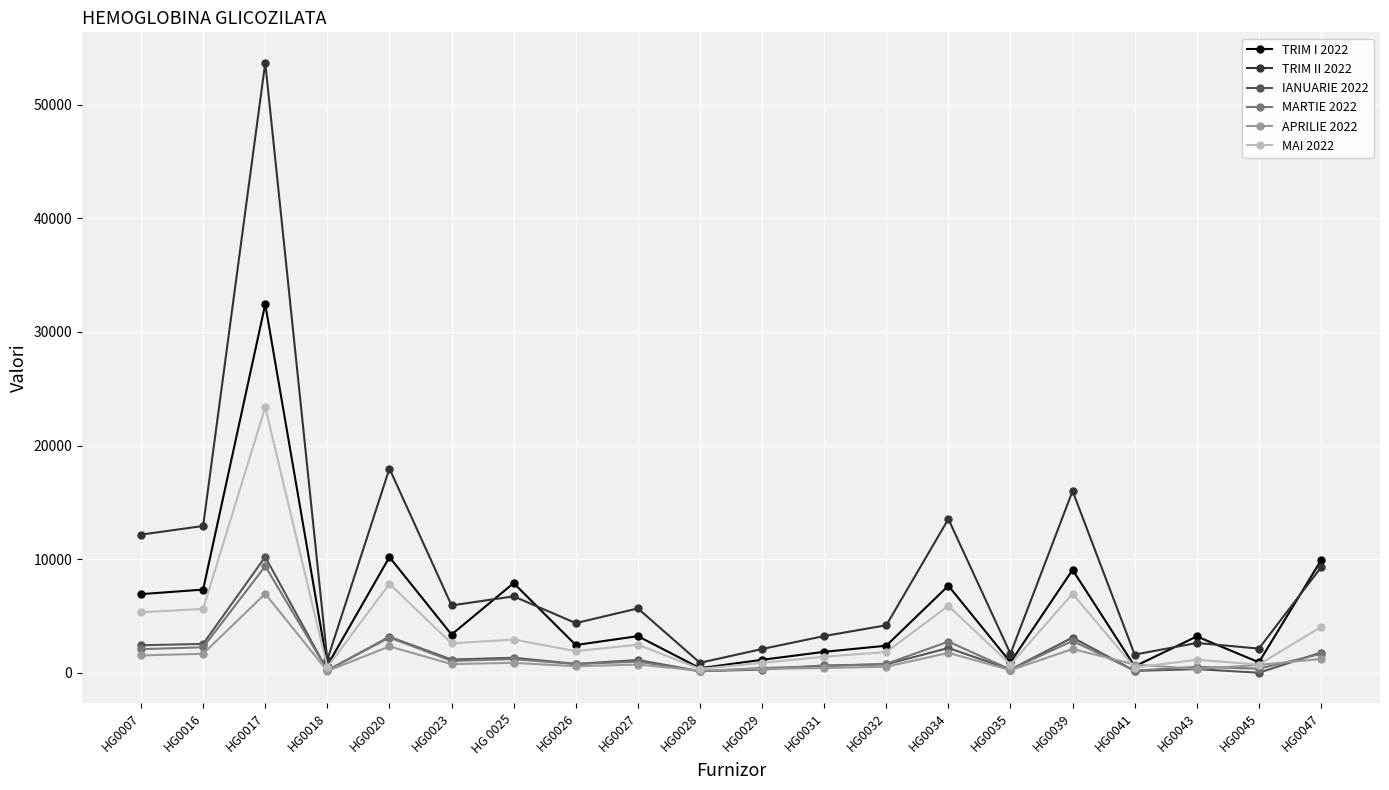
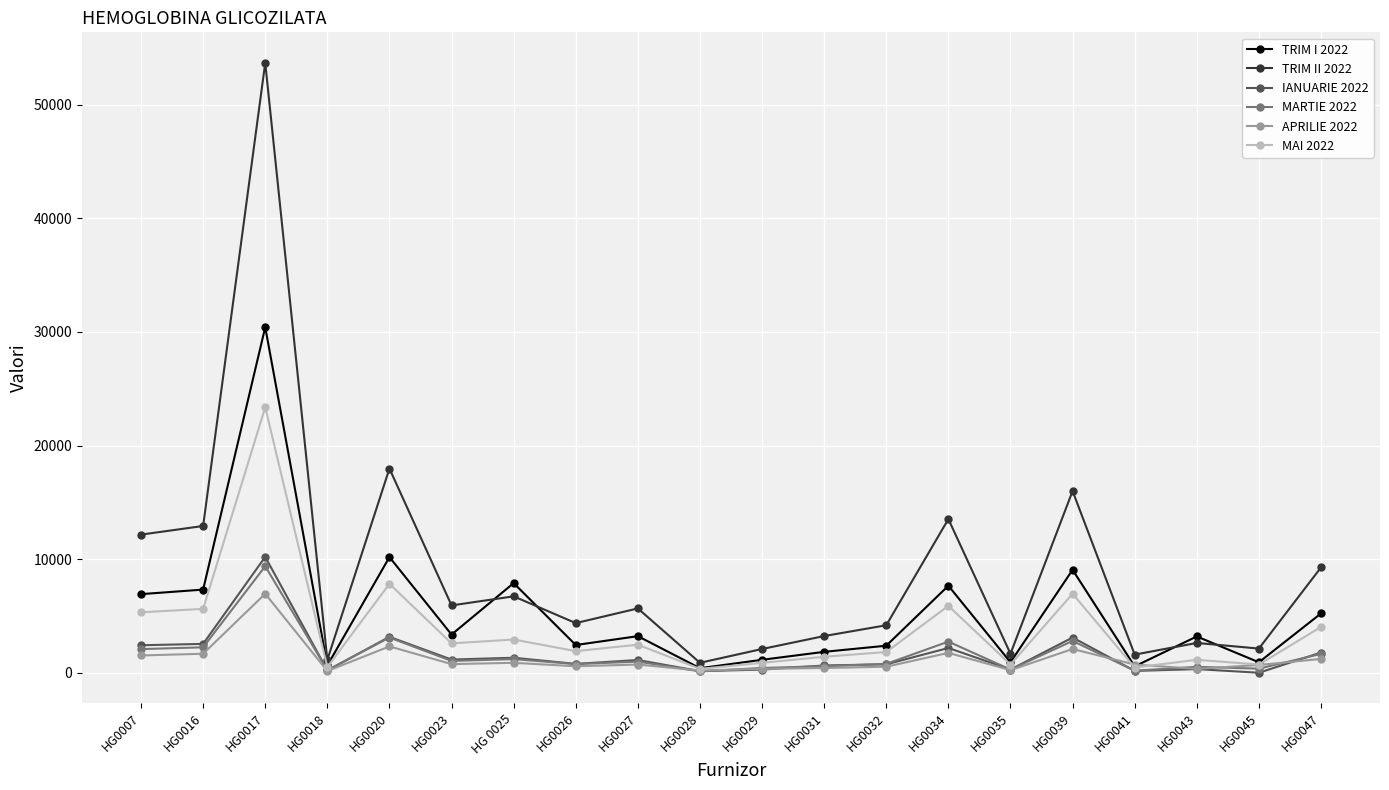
TRIM I 2022, HG0017: 32400 -> 30400
TRIM I 2022, HG0047: 9900 -> 5200
